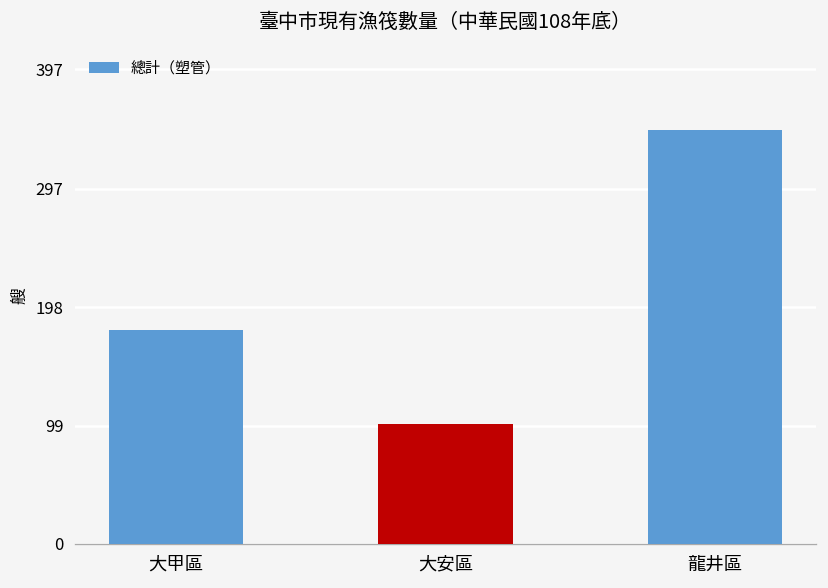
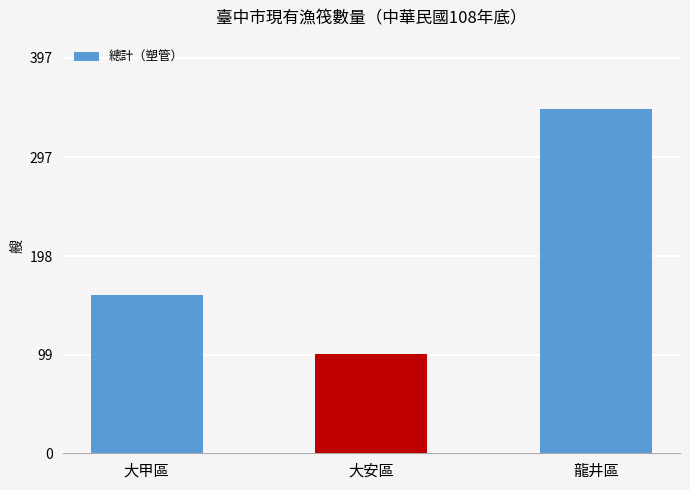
大甲區: 180 -> 160
